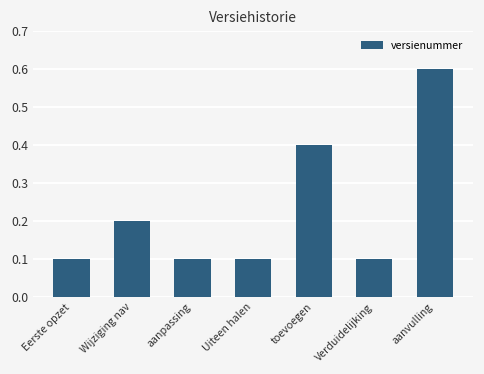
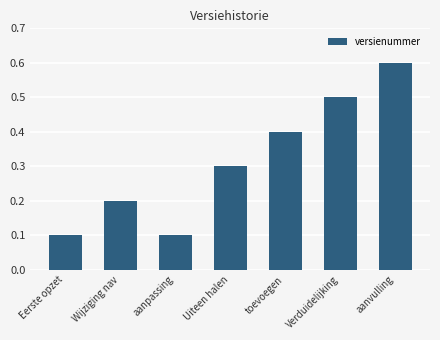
Uiteen halen: 0.1 -> 0.3
Verduidelijking: 0.1 -> 0.5
